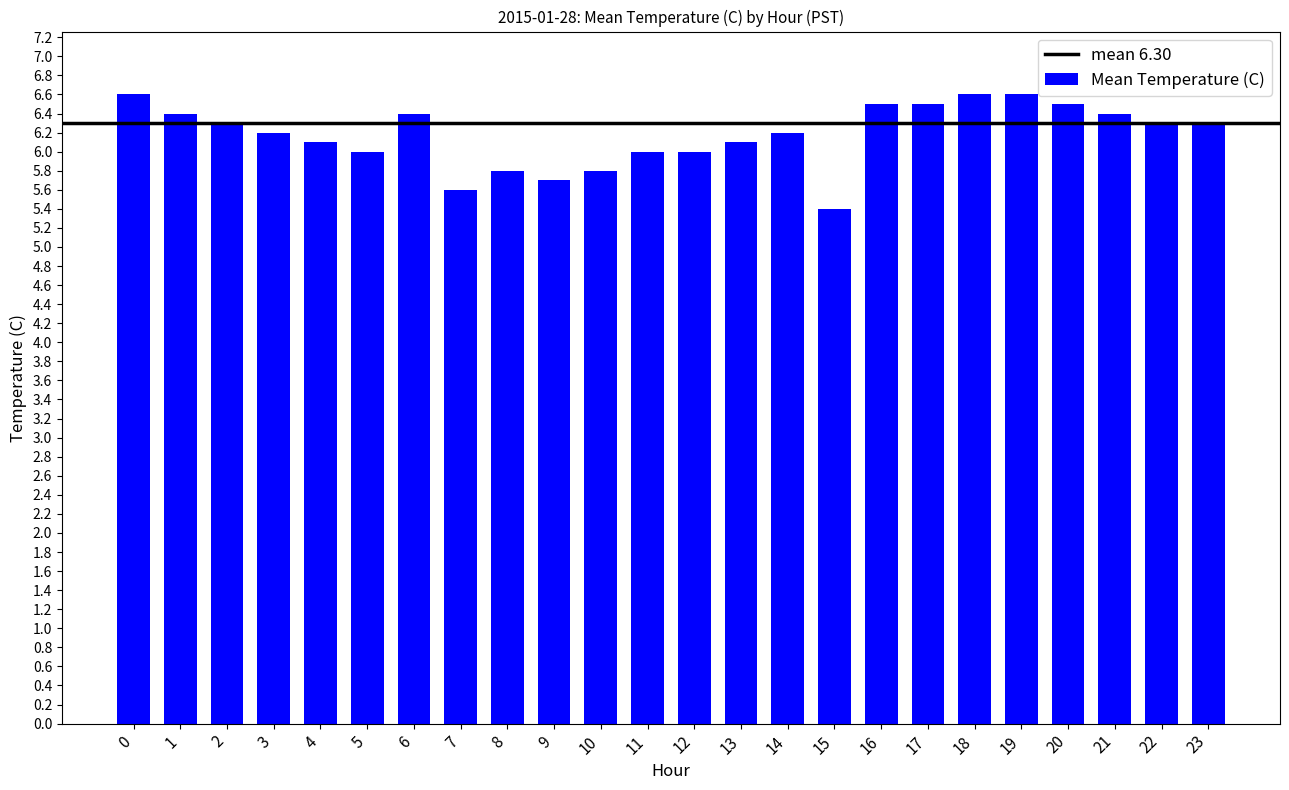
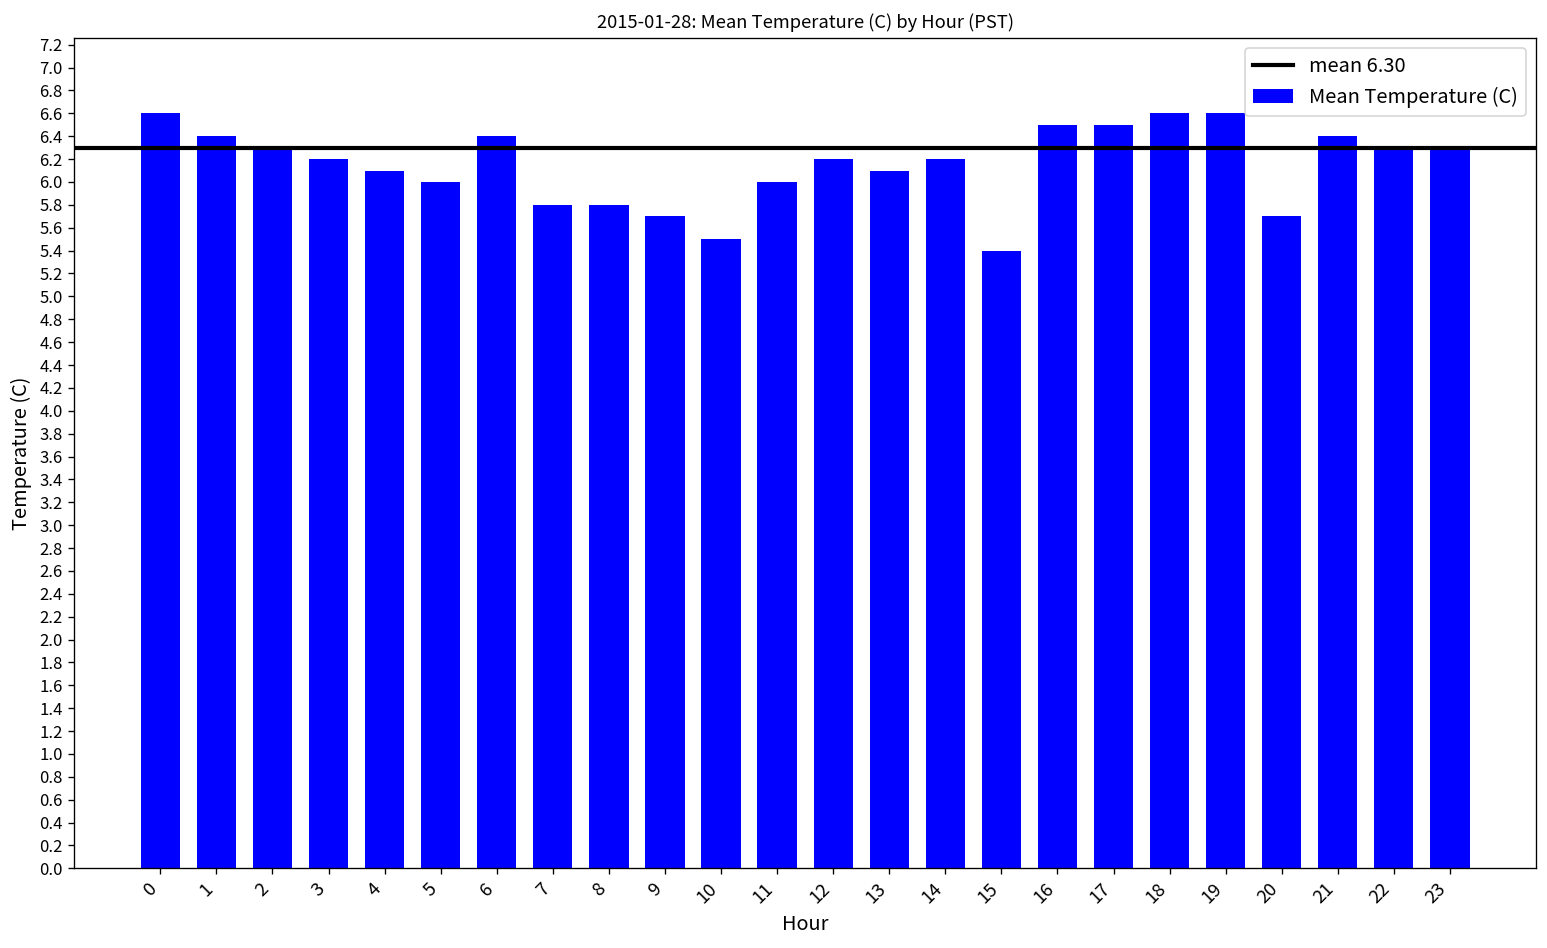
7: 5.6 -> 5.8
10: 5.8 -> 5.5
12: 6.0 -> 6.2
20: 6.5 -> 5.7
